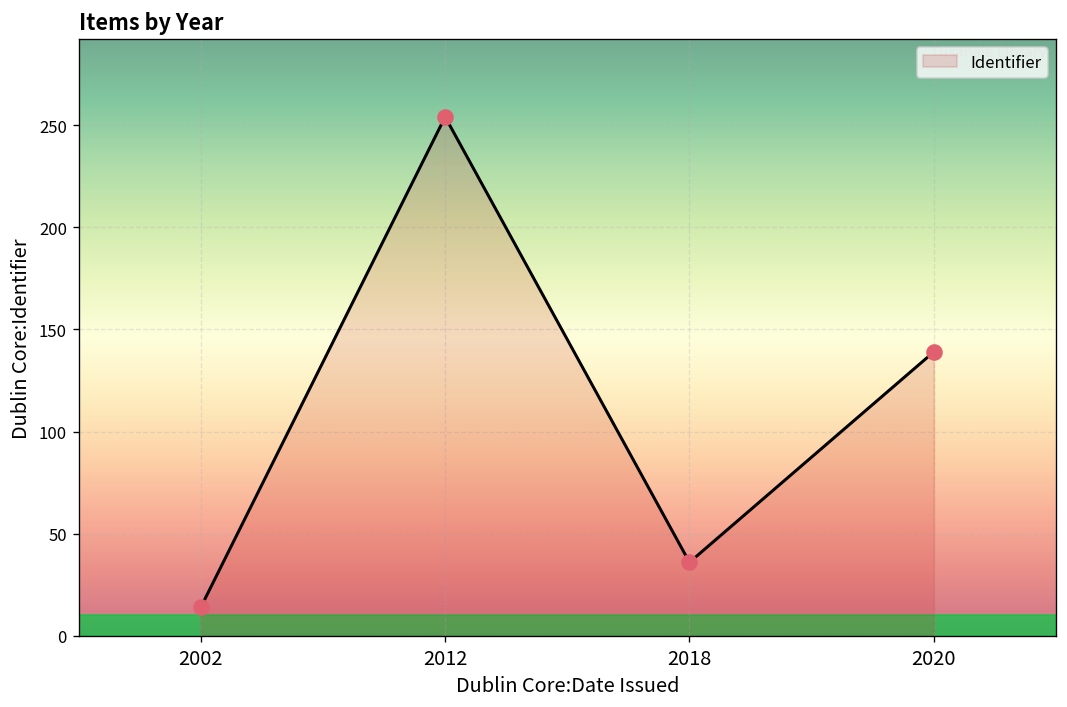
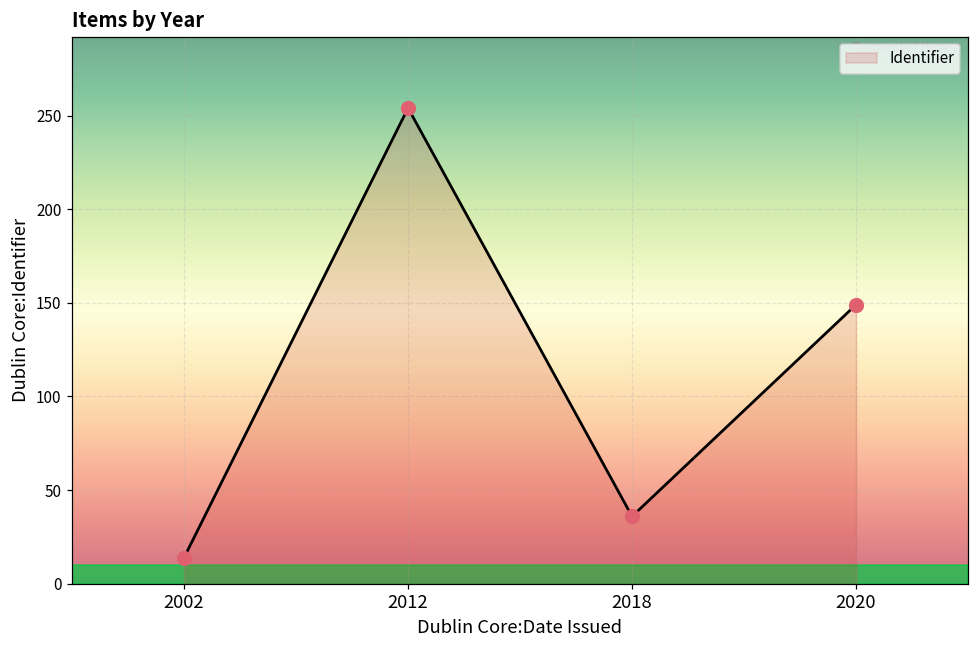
2020: 139 -> 149
